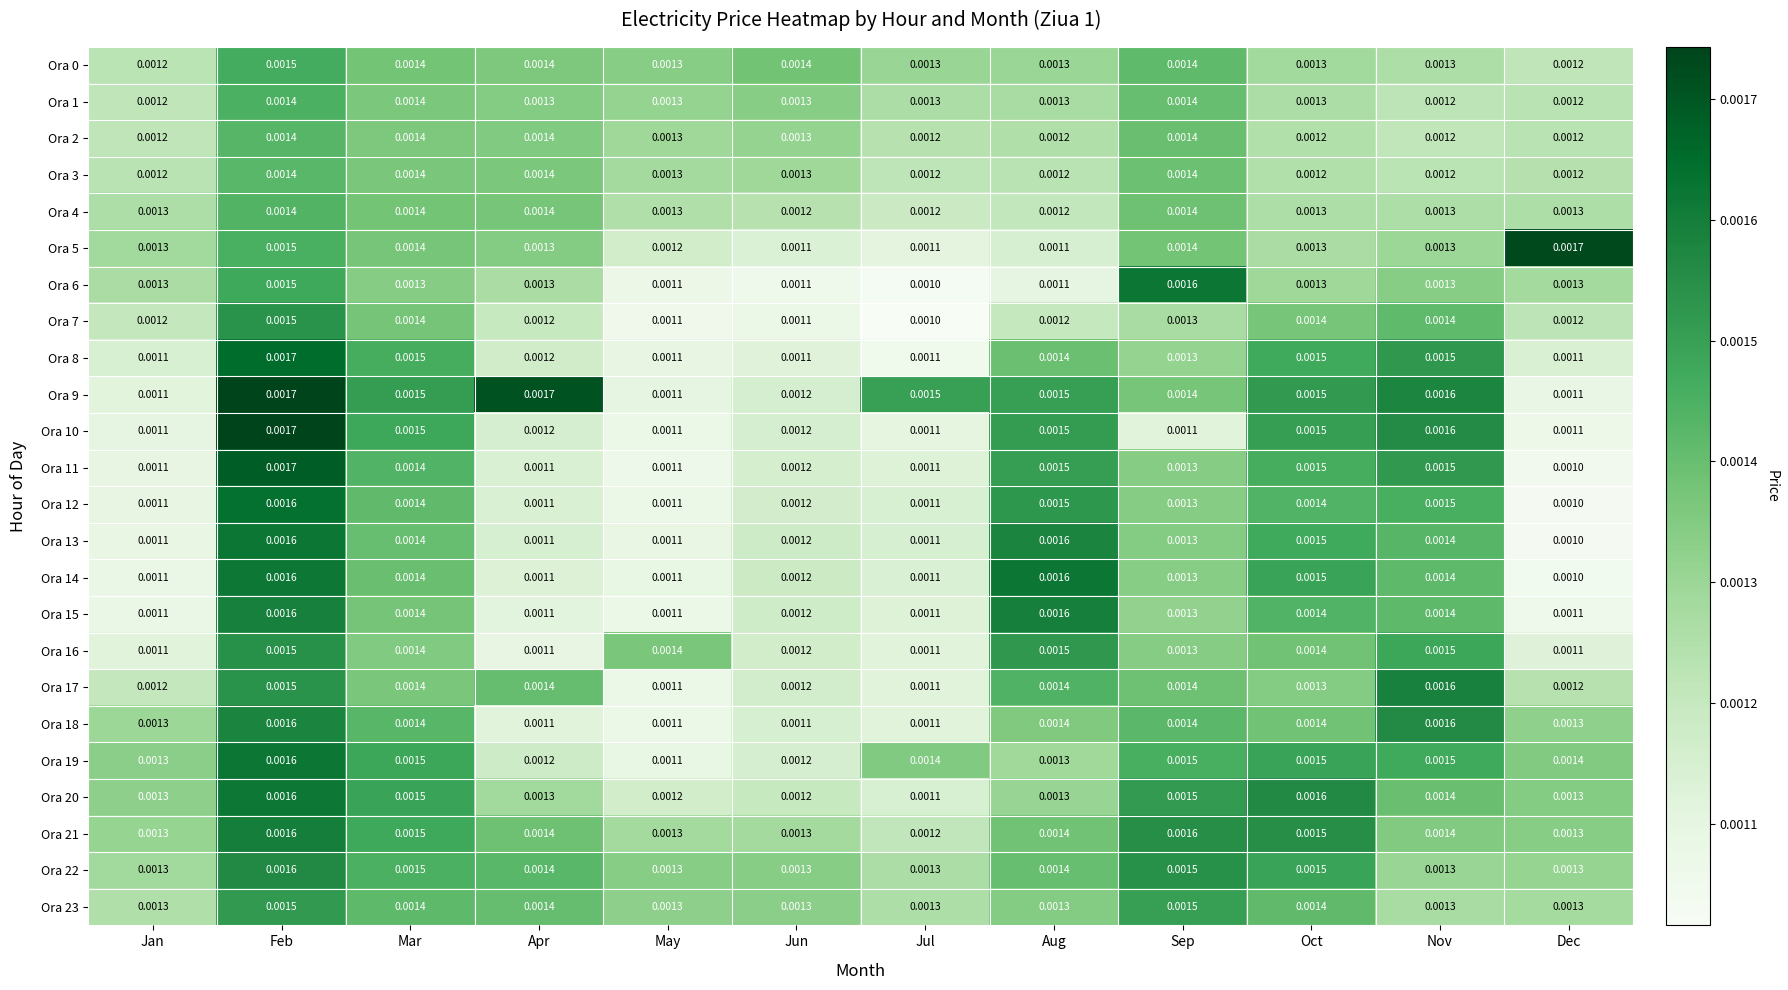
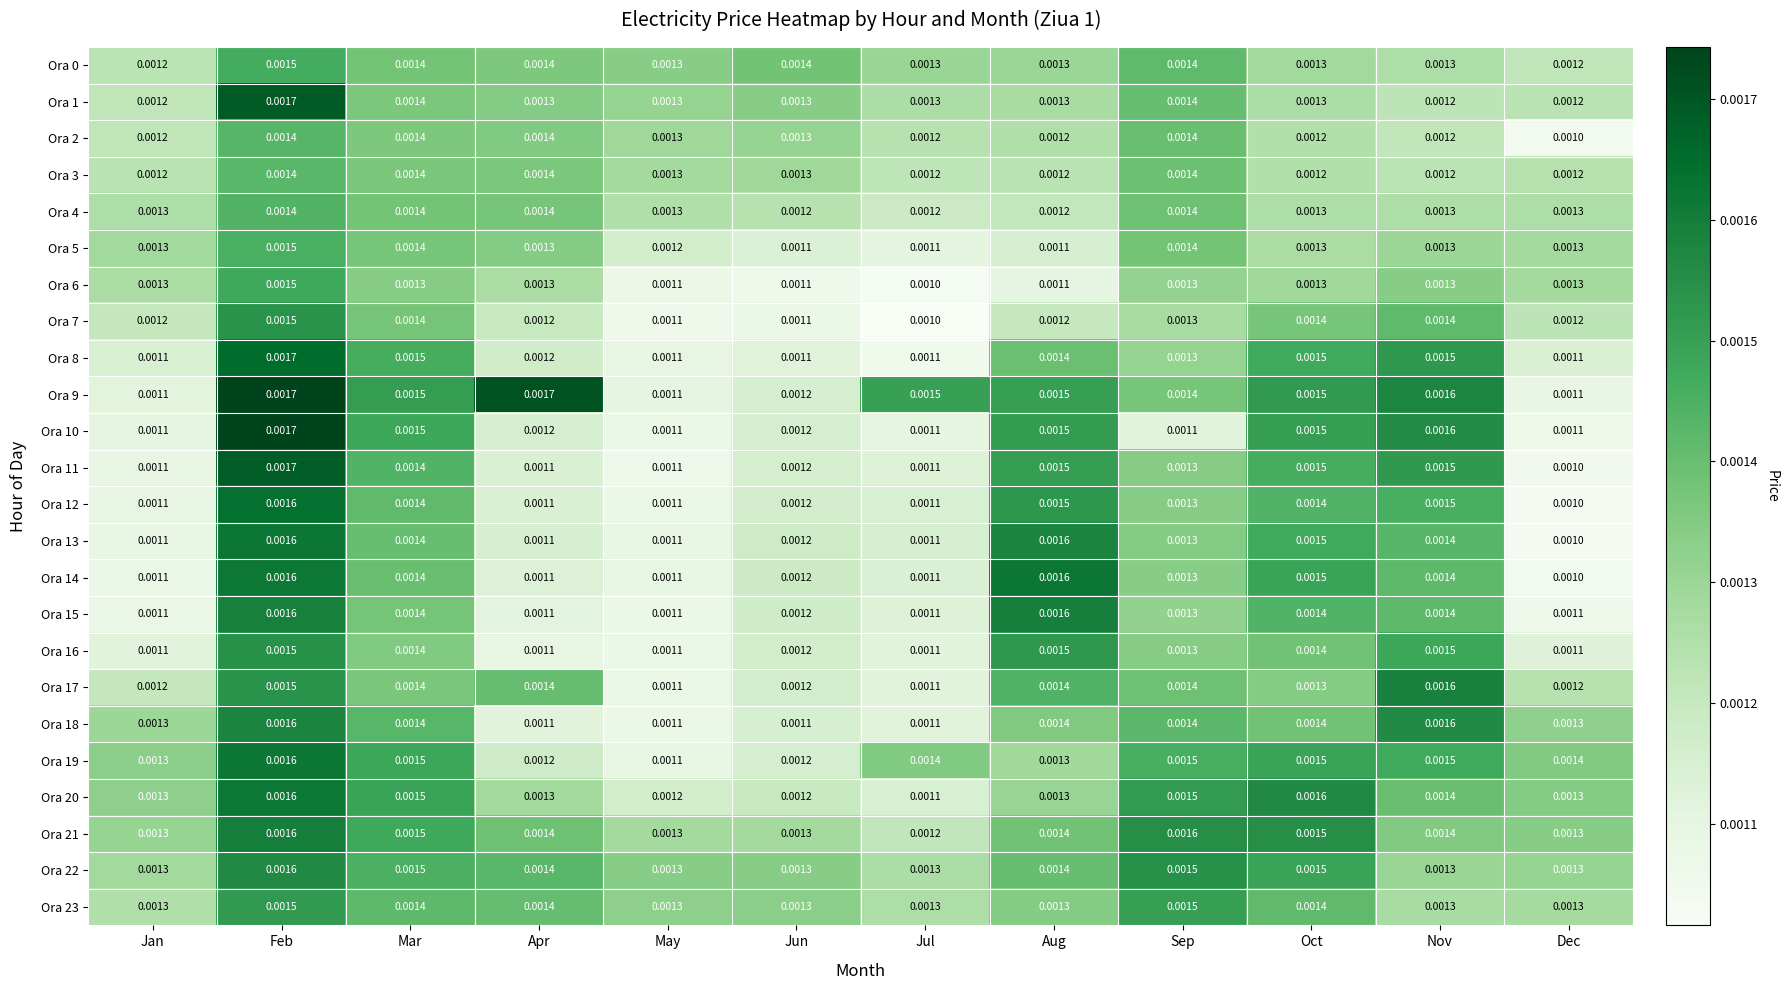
Ora 1, Feb: 0.0014 -> 0.0017
Ora 2, Dec: 0.0012 -> 0.0010
Ora 5, Dec: 0.0017 -> 0.0013
Ora 6, Sep: 0.0016 -> 0.0013
Ora 16, May: 0.0014 -> 0.0011
